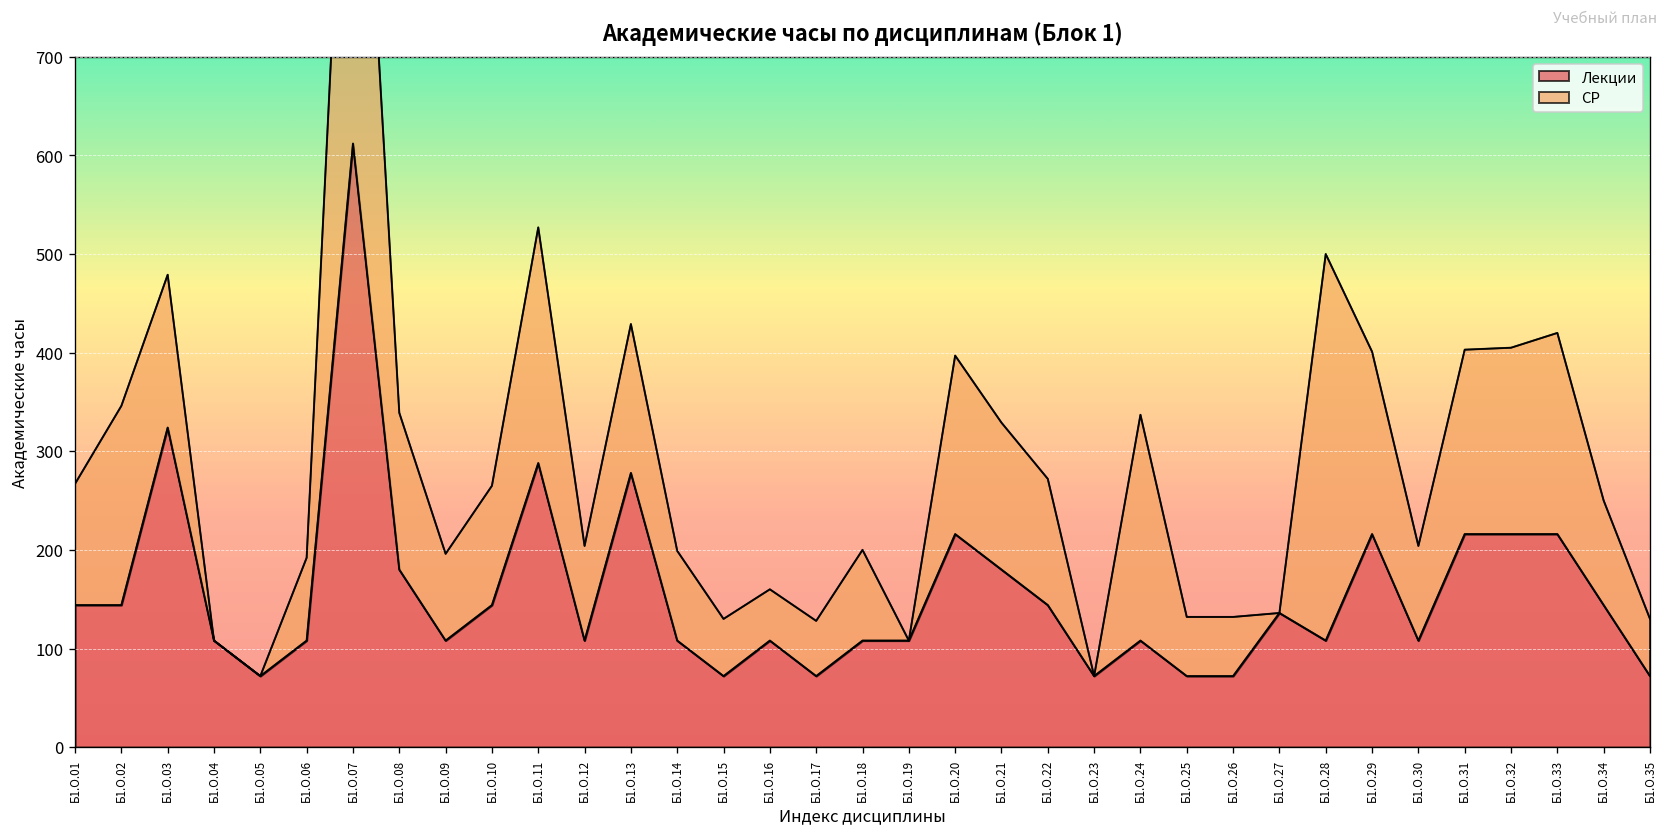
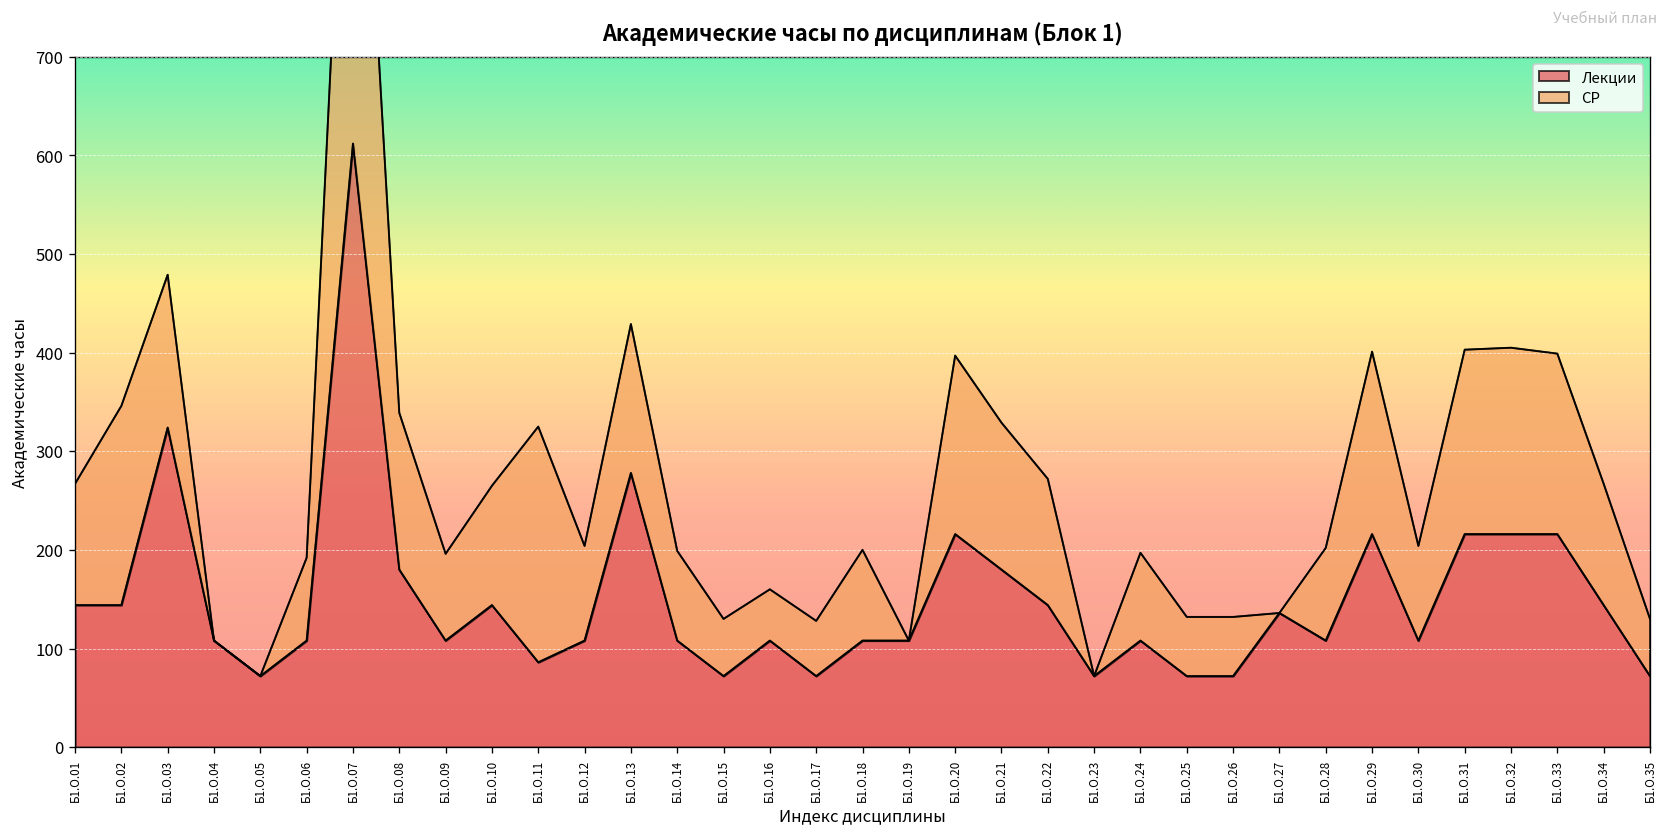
Лекции, Б1.О.11: 290 -> 90
СР, Б1.О.24: 230 -> 90
СР, Б1.О.28: 390 -> 90
СР, Б1.О.33: 200 -> 180
СР, Б1.О.34: 110 -> 120
